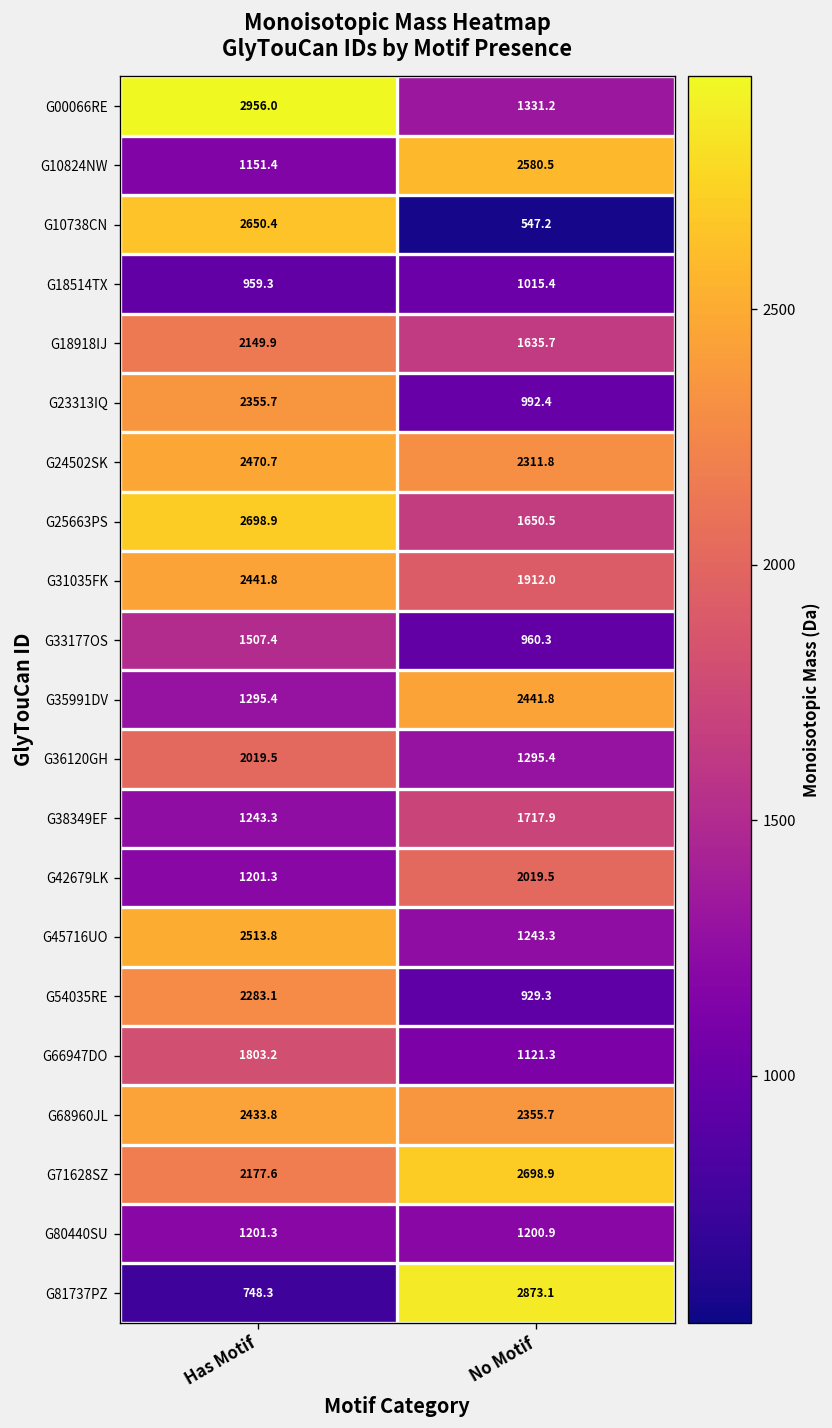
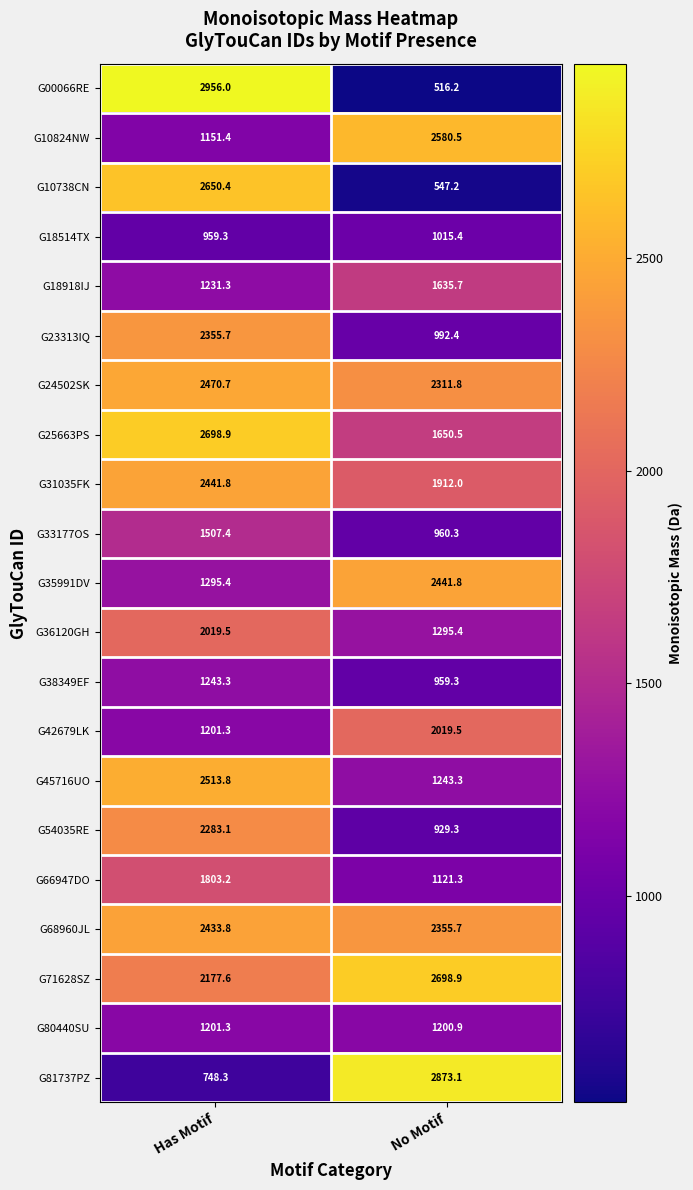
G00066RE, No Motif: 1331.2 -> 516.2
G18918IJ, Has Motif: 2149.9 -> 1231.3
G38349EF, No Motif: 1717.9 -> 959.3
